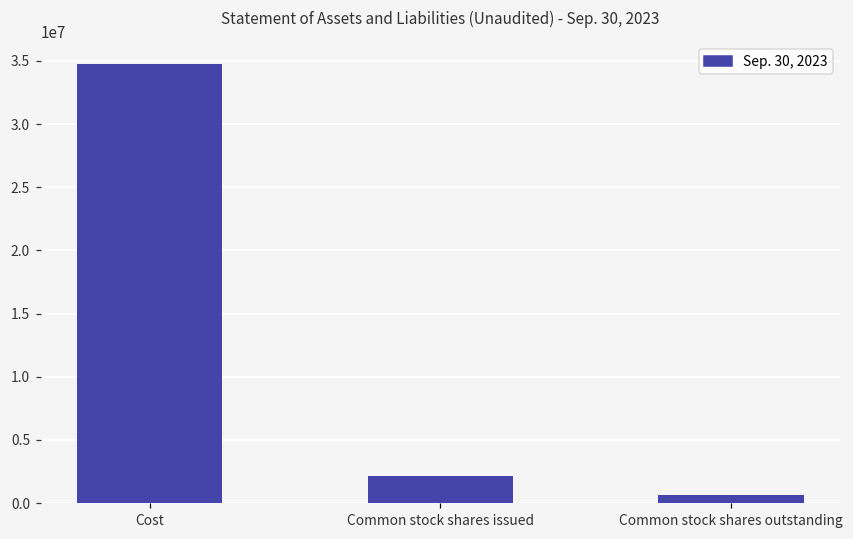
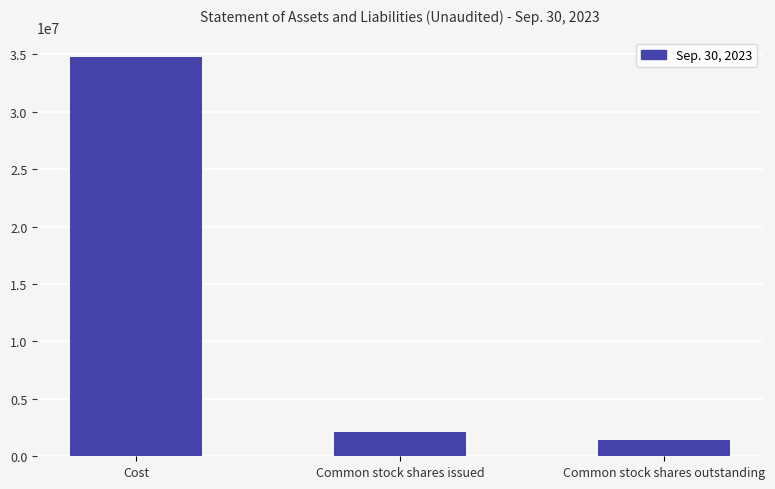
Common stock shares outstanding: 600000 -> 1400000
